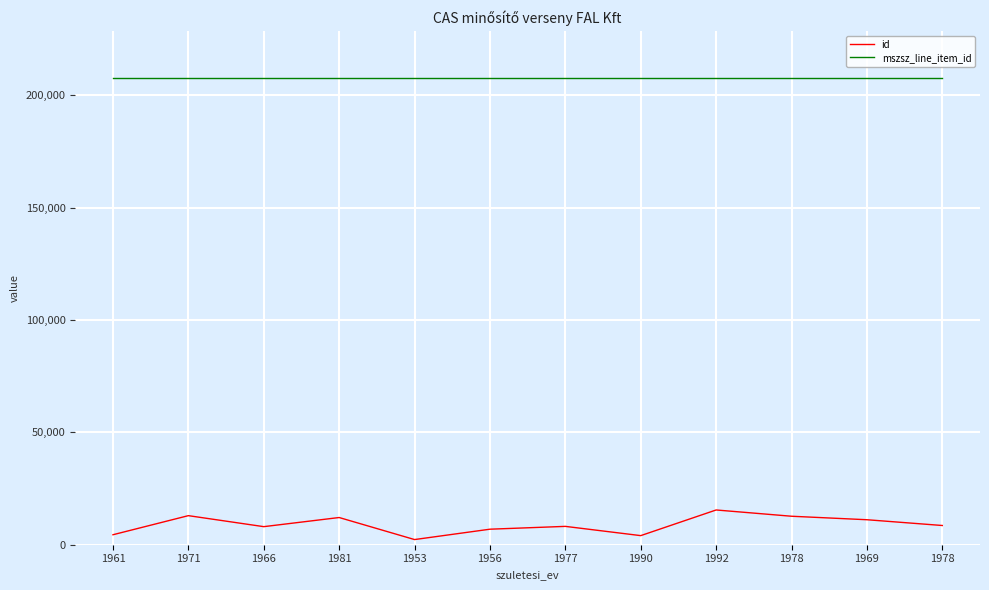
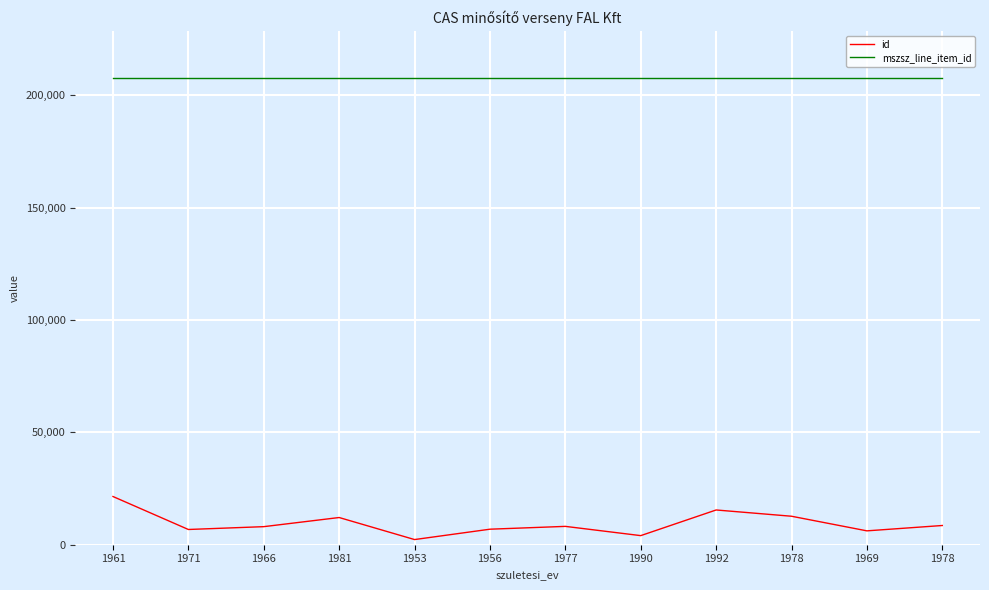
id, 1961: 4,000 -> 21,000
id, 1971: 13,000 -> 7,000
id, 1969: 11,000 -> 6,000
